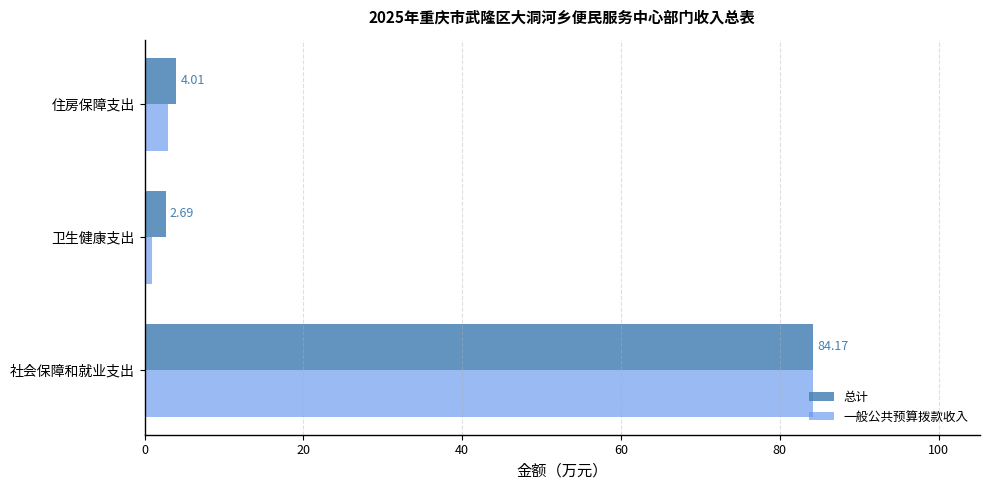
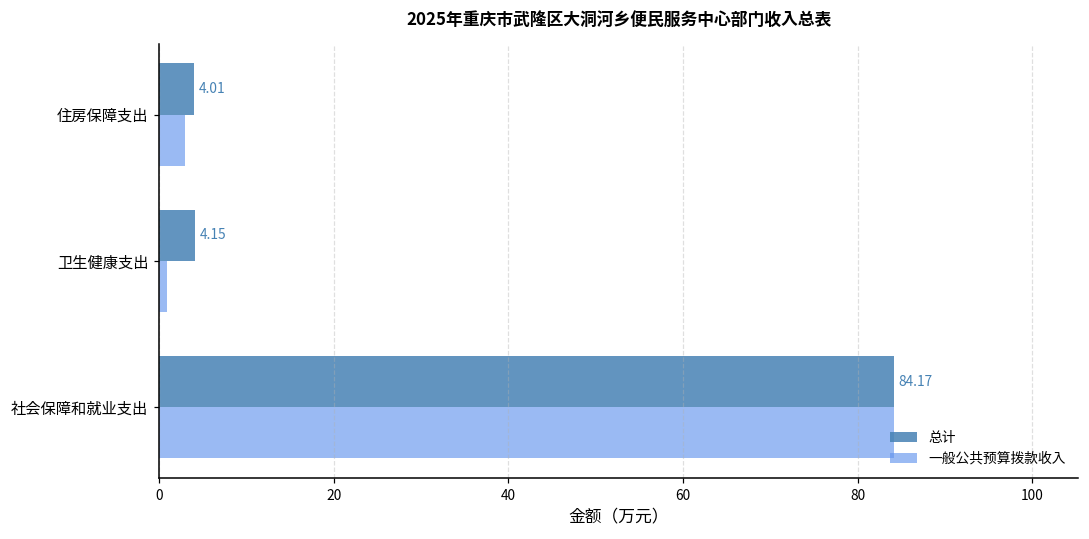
总计, 卫生健康支出: 2.69 -> 4.15
